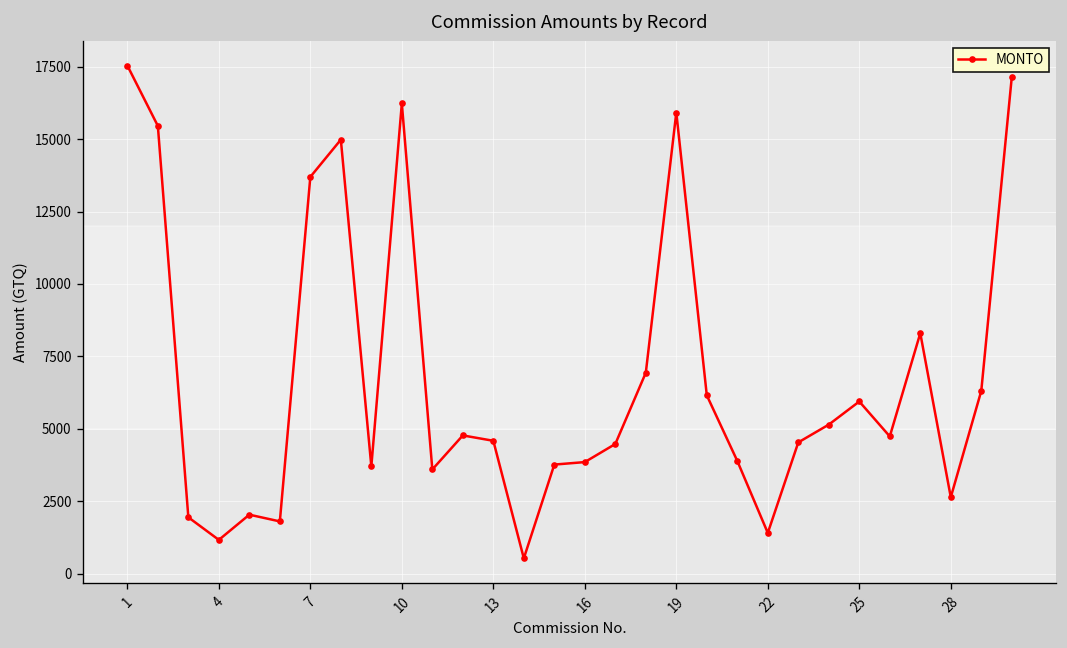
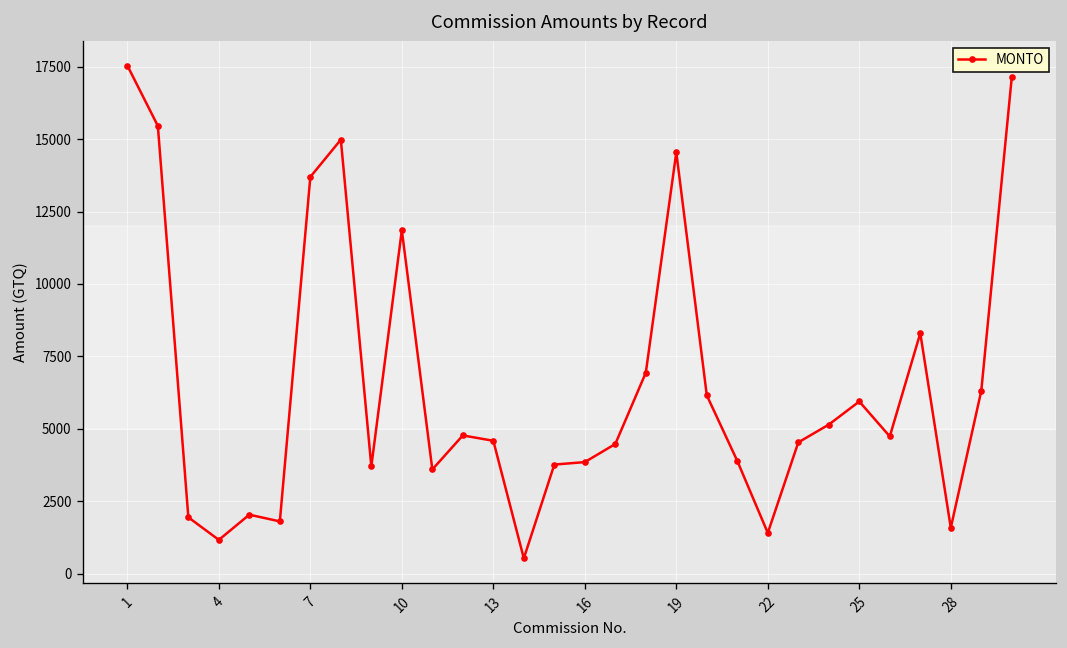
10: 16200 -> 11900
19: 15900 -> 14500
28: 2600 -> 1600
